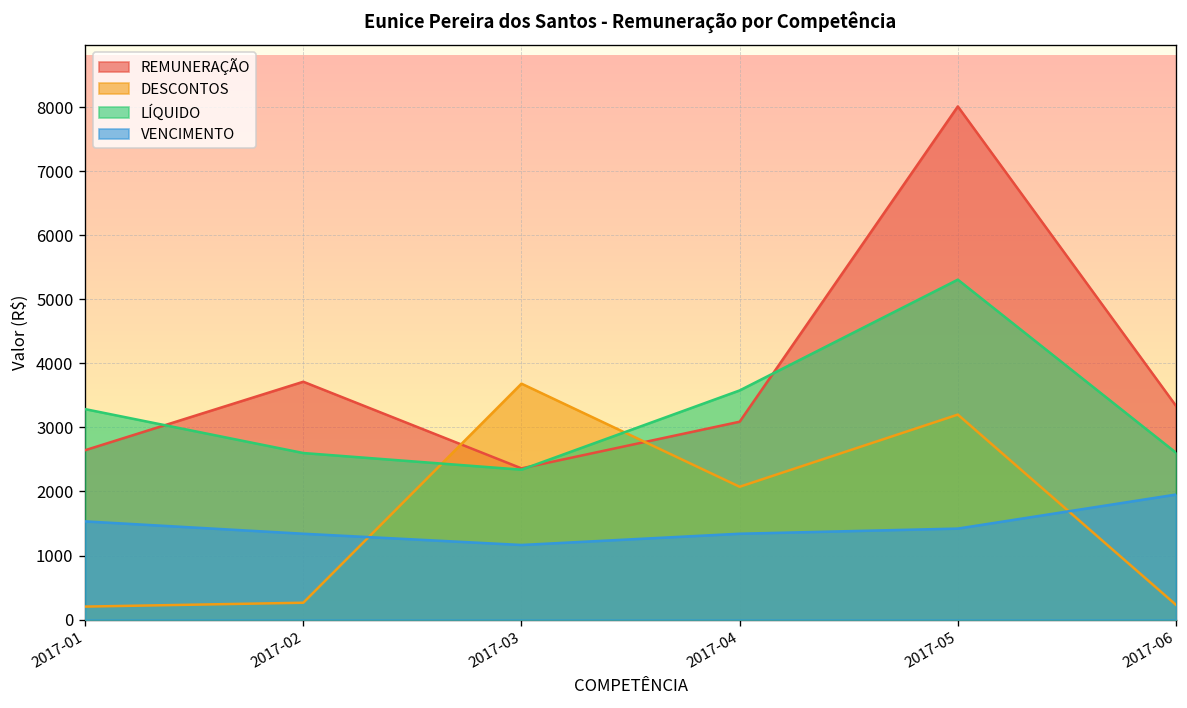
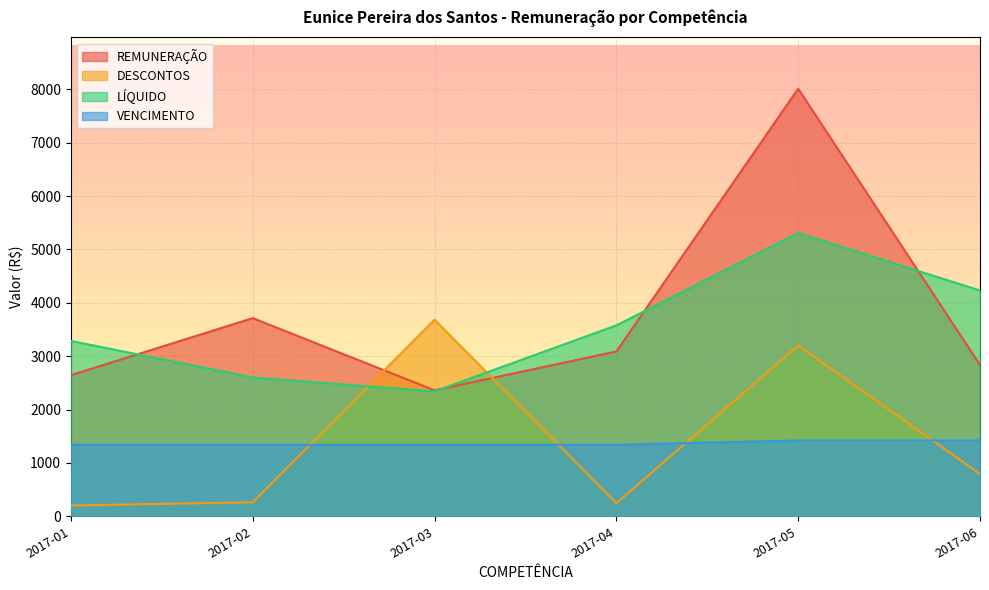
VENCIMENTO, 2017-01: 1500 -> 1300
VENCIMENTO, 2017-03: 1200 -> 1300
DESCONTOS, 2017-04: 2100 -> 200
REMUNERAÇÃO, 2017-06: 3300 -> 2800
DESCONTOS, 2017-06: 200 -> 800
LÍQUIDO, 2017-06: 2600 -> 4200
VENCIMENTO, 2017-06: 2000 -> 1400
